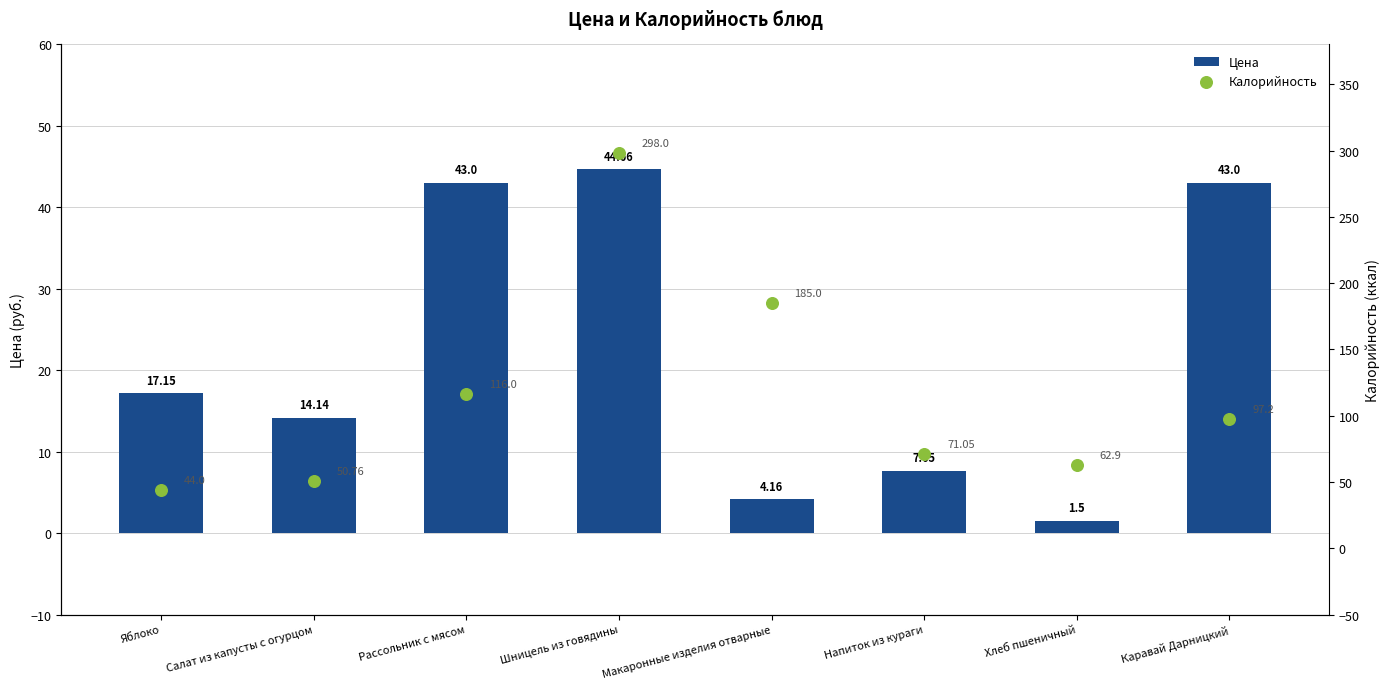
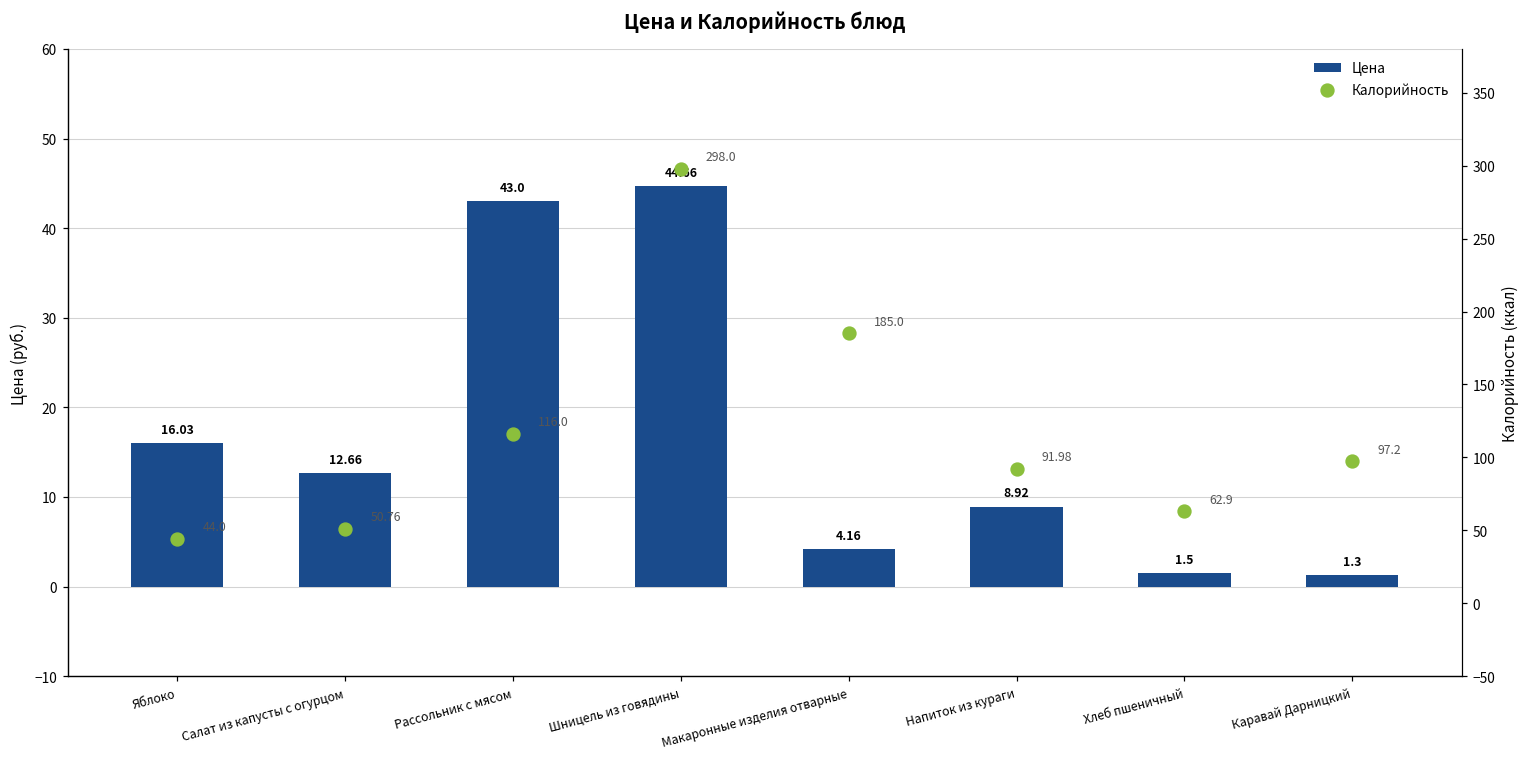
Цена, Яблоко: 17.15 -> 16.03
Цена, Салат из капусты с огурцом: 14.14 -> 12.66
Цена, Напиток из кураги: 7.65 -> 8.92
Цена, Каравай Дарницкий: 43.0 -> 1.3
Калорийность, Напиток из кураги: 71.05 -> 91.98
